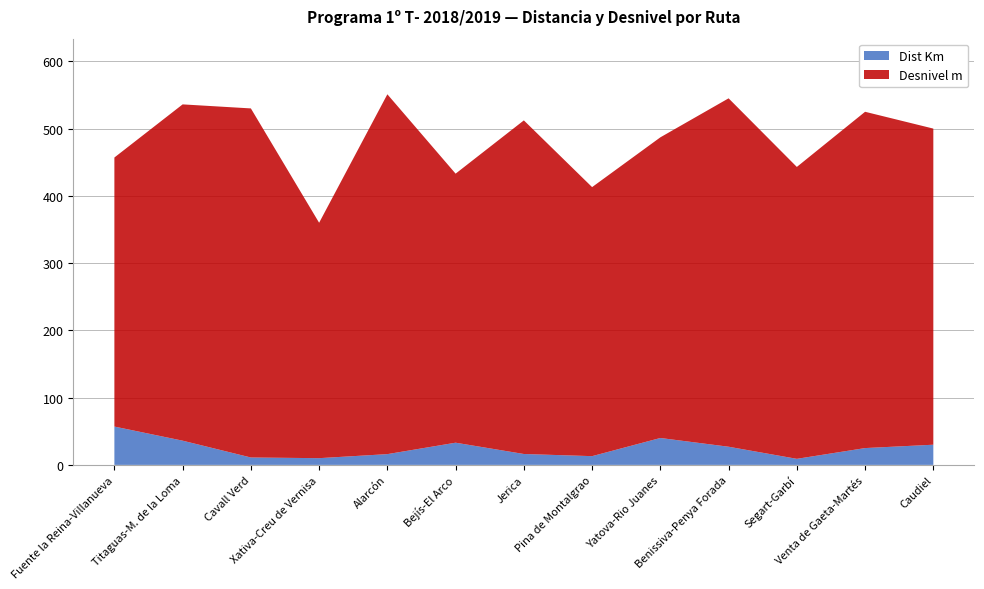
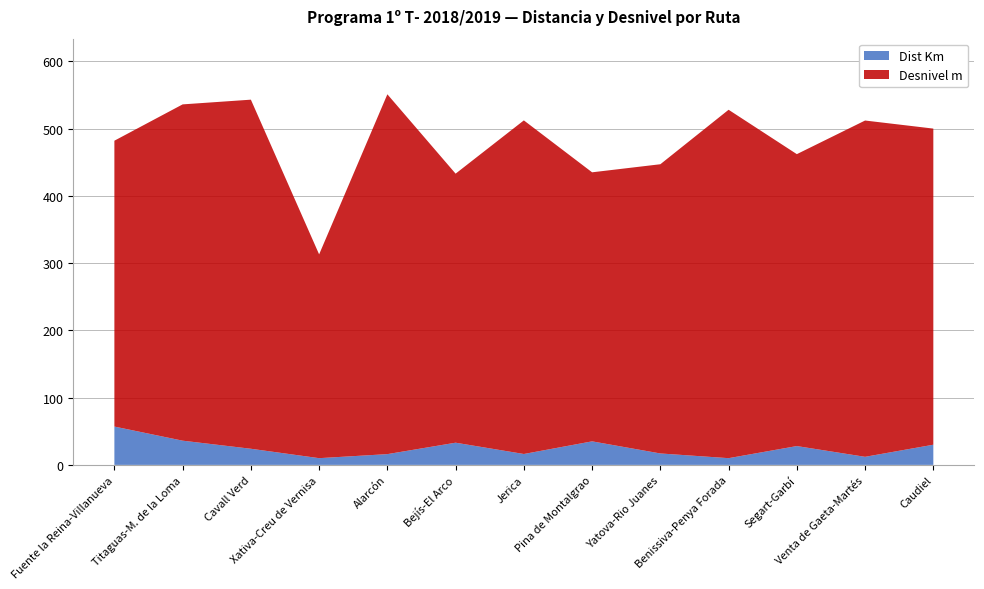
Desnivel m, Fuente la Reina-Villanueva: 400 -> 430
Dist Km, Cavall Verd: 10 -> 20
Desnivel m, Xativa-Creu de Vernisa: 350 -> 300
Dist Km, Pina de Montalgrao: 10 -> 40
Dist Km, Yatova-Rio Juanes: 40 -> 20
Desnivel m, Yatova-Rio Juanes: 450 -> 430
Dist Km, Benissiva-Penya Forada: 30 -> 10
Dist Km, Segart-Garbí: 10 -> 30
Dist Km, Venta de Gaeta-Martés: 30 -> 10
